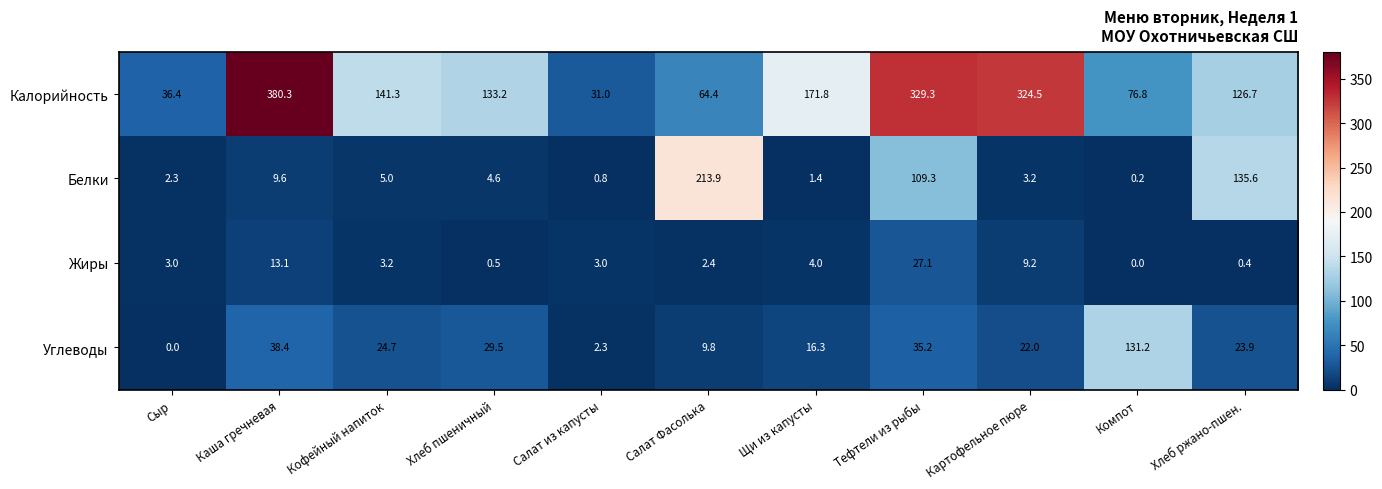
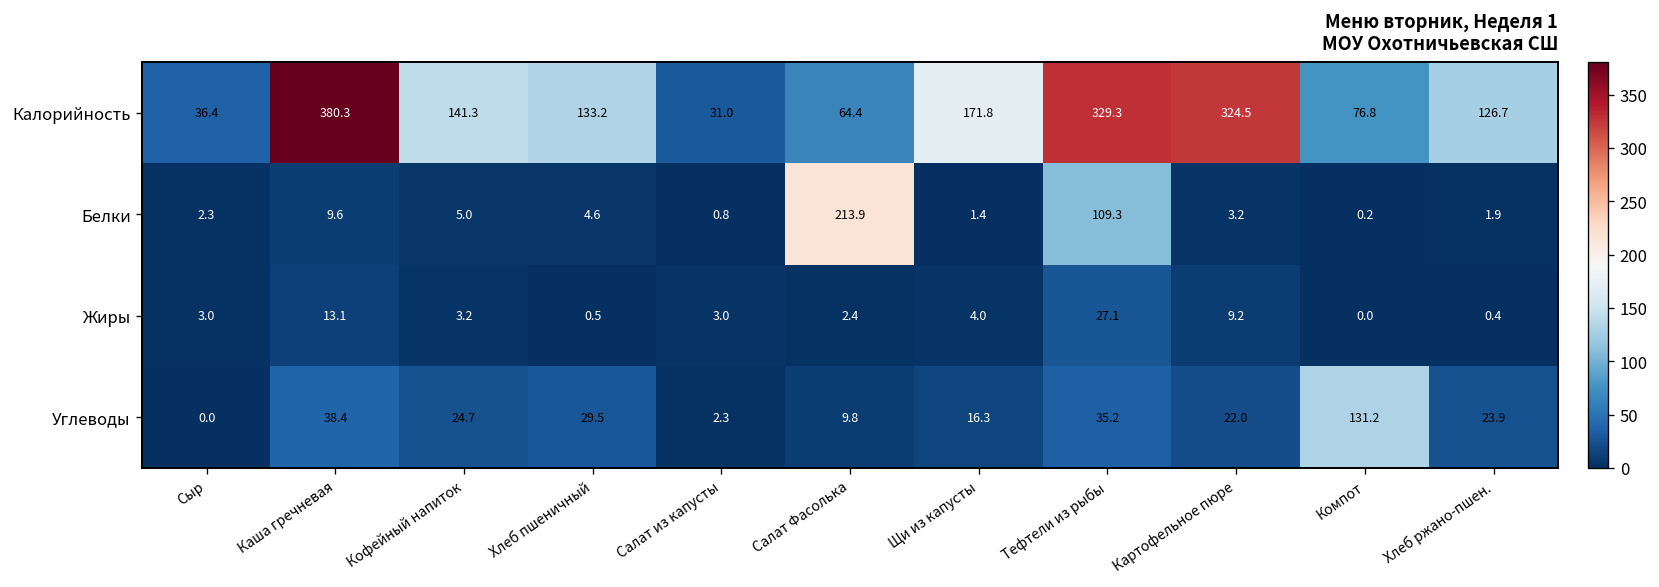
Белки, Хлеб ржано-пшен.: 135.6 -> 1.9
